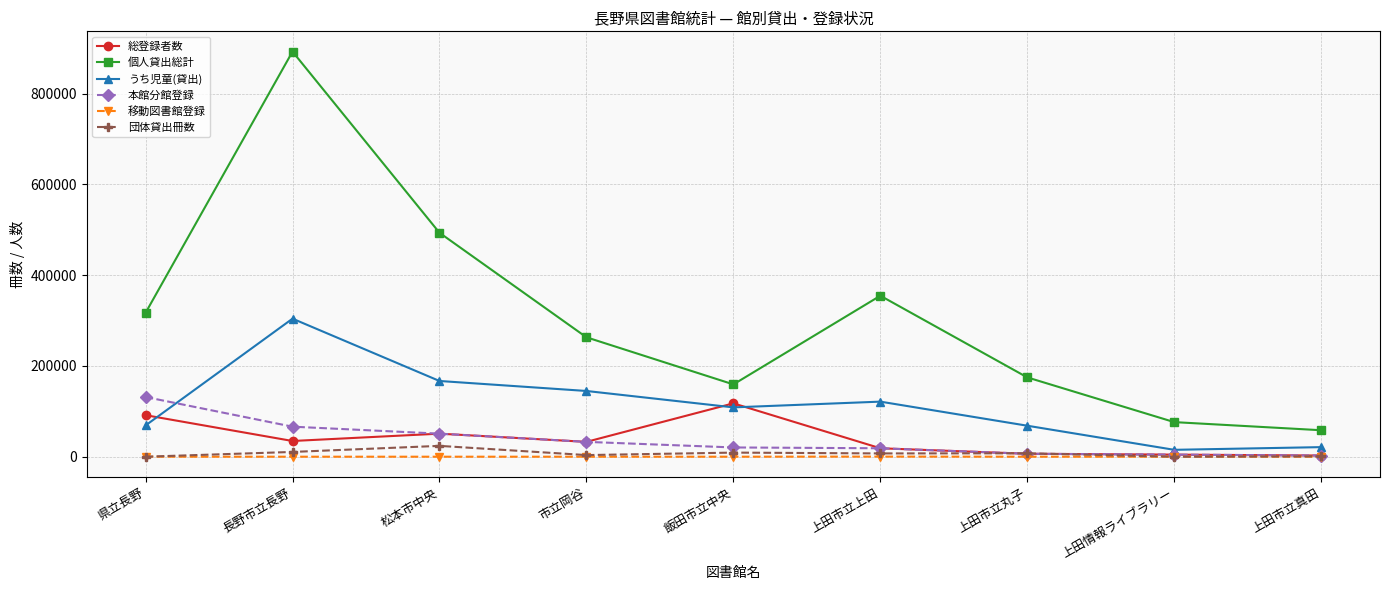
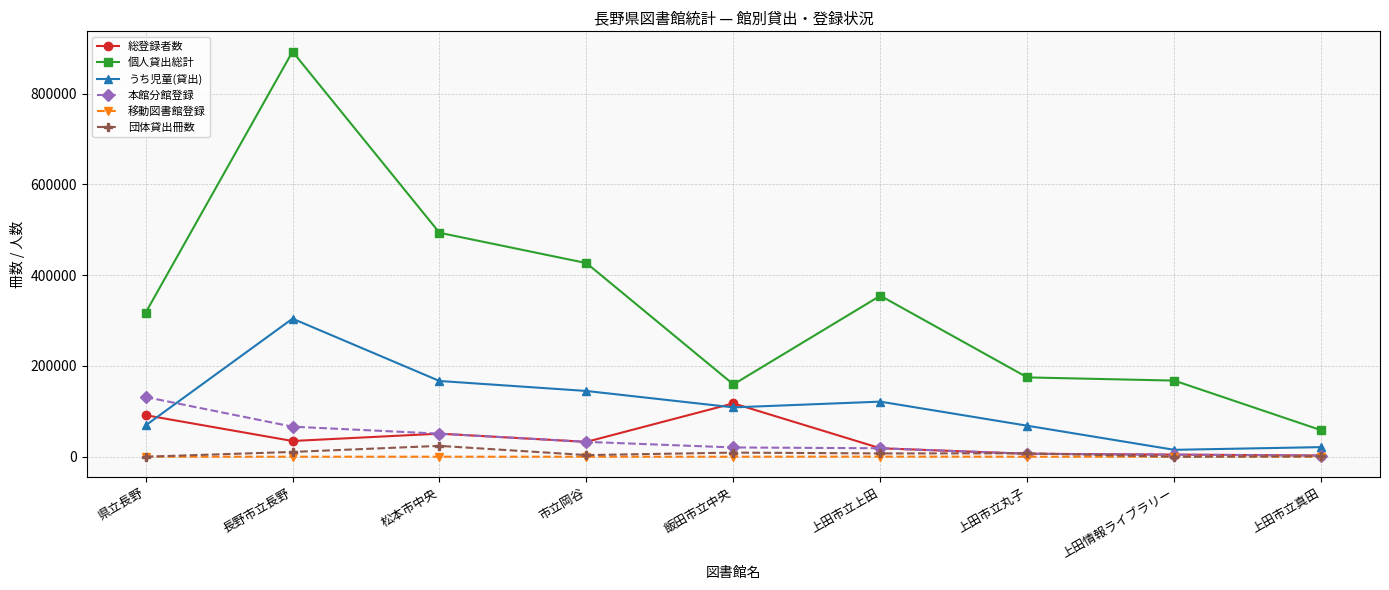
個人貸出総計, 市立岡谷: 260000 -> 430000
個人貸出総計, 上田情報ライブラリー: 80000 -> 170000
